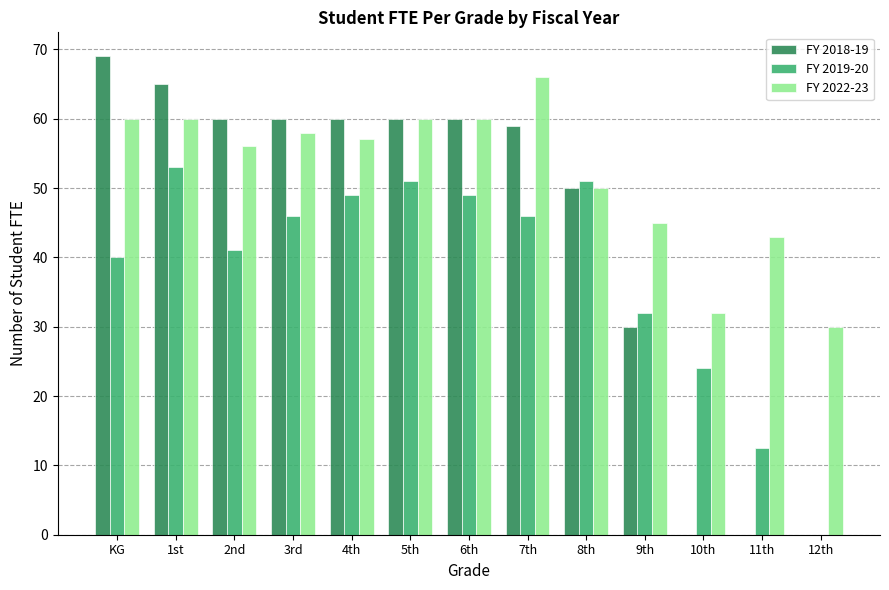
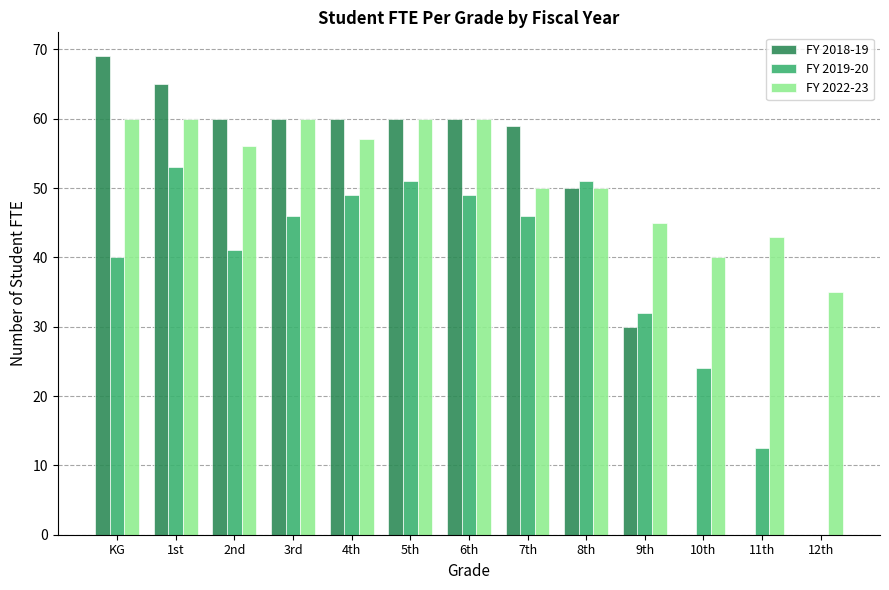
FY 2022-23, 3rd: 58 -> 60
FY 2022-23, 7th: 66 -> 50
FY 2022-23, 10th: 32 -> 40
FY 2022-23, 12th: 30 -> 35
